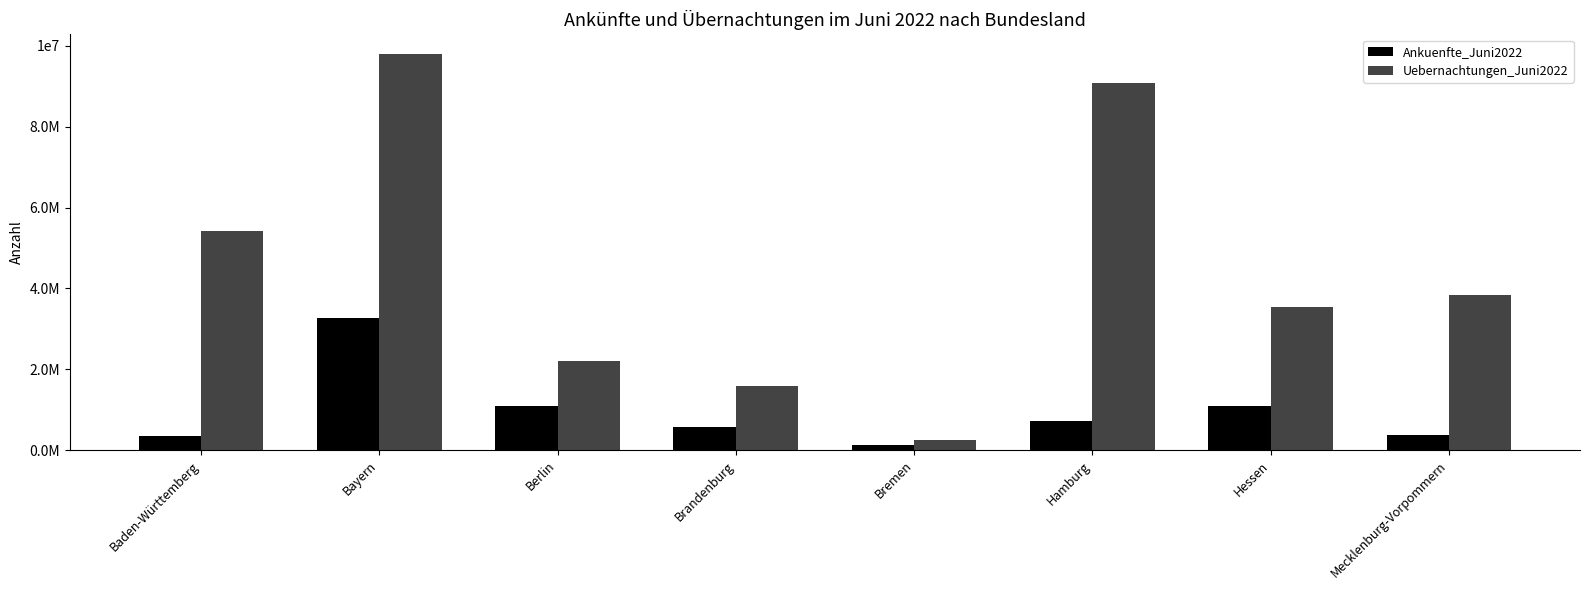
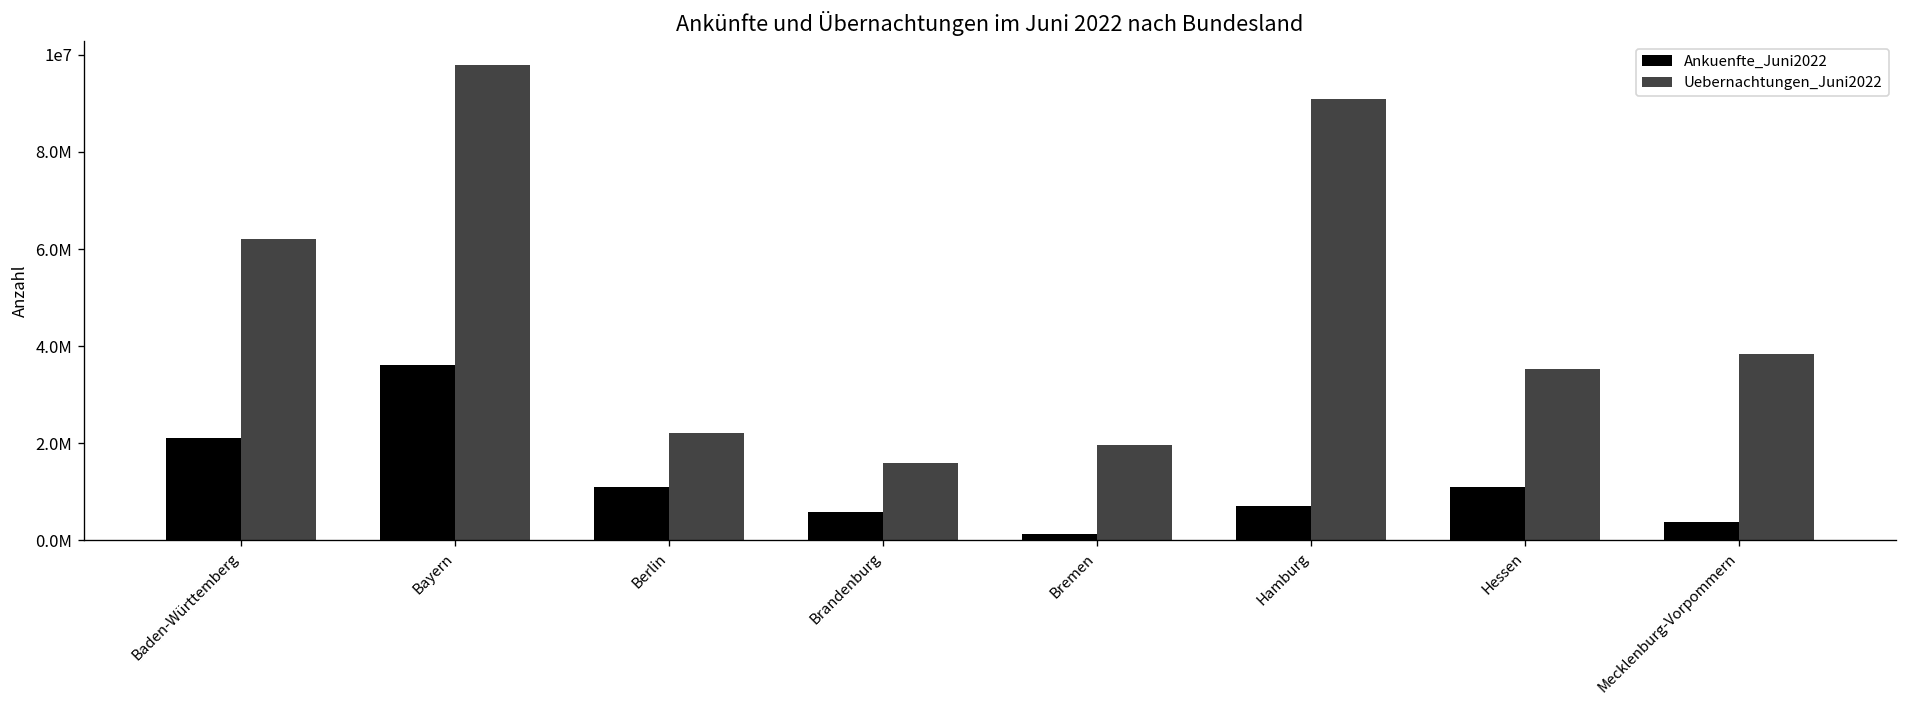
Ankuenfte_Juni2022, Baden-Württemberg: 400000 -> 2100000
Uebernachtungen_Juni2022, Baden-Württemberg: 5400000 -> 6200000
Ankuenfte_Juni2022, Bayern: 3300000 -> 3600000
Uebernachtungen_Juni2022, Bremen: 300000 -> 2000000
